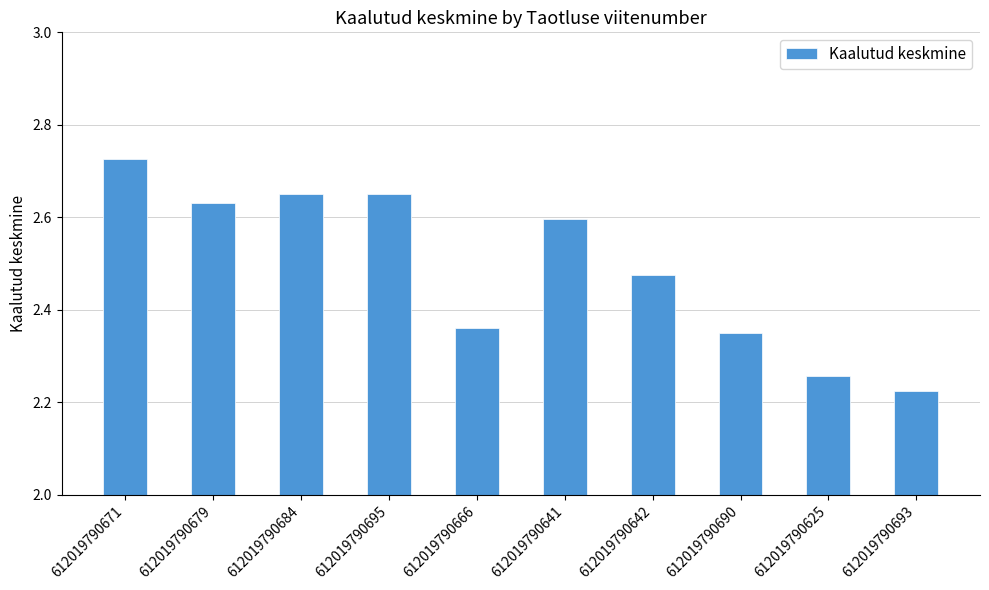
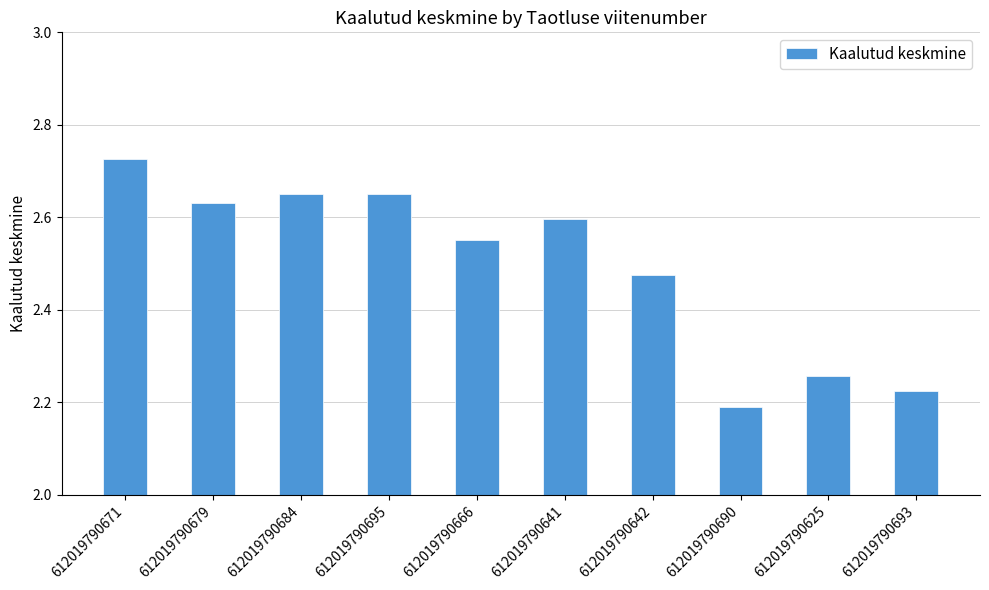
612019790666: 2.36 -> 2.55
612019790690: 2.35 -> 2.19
